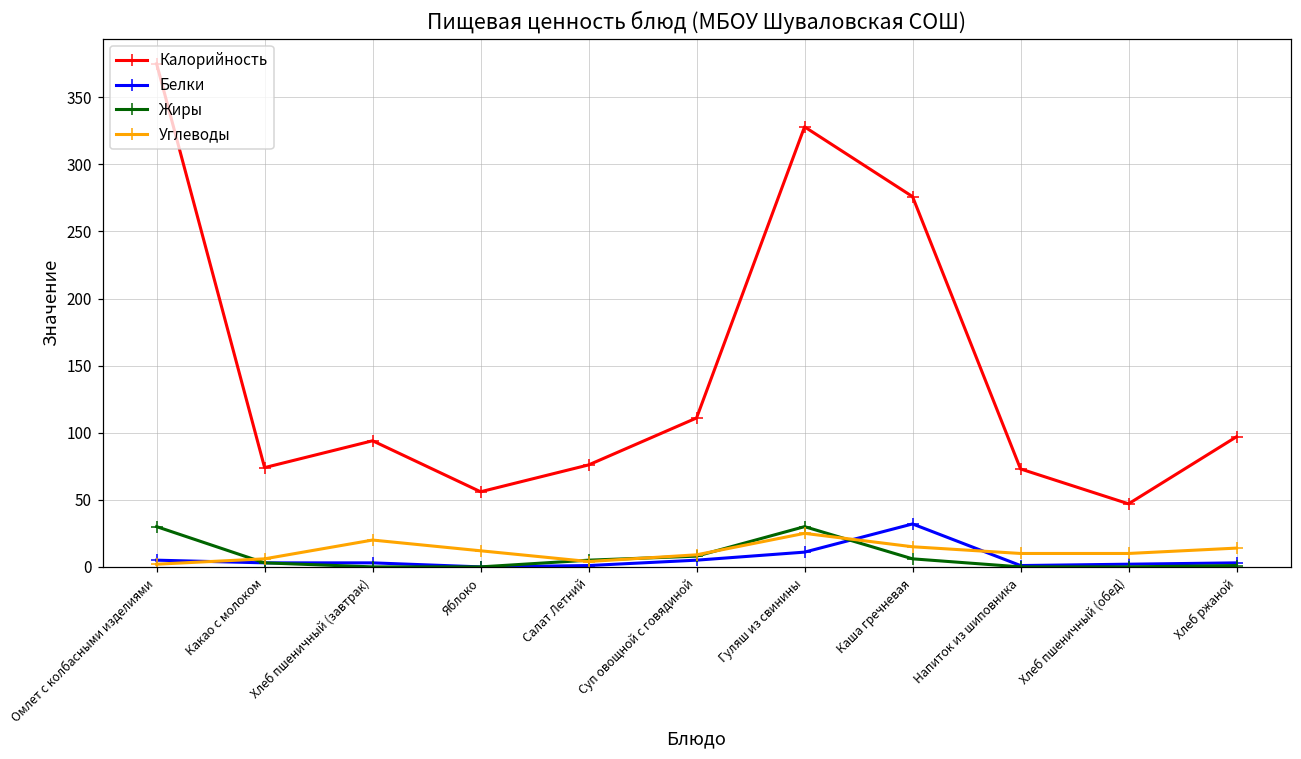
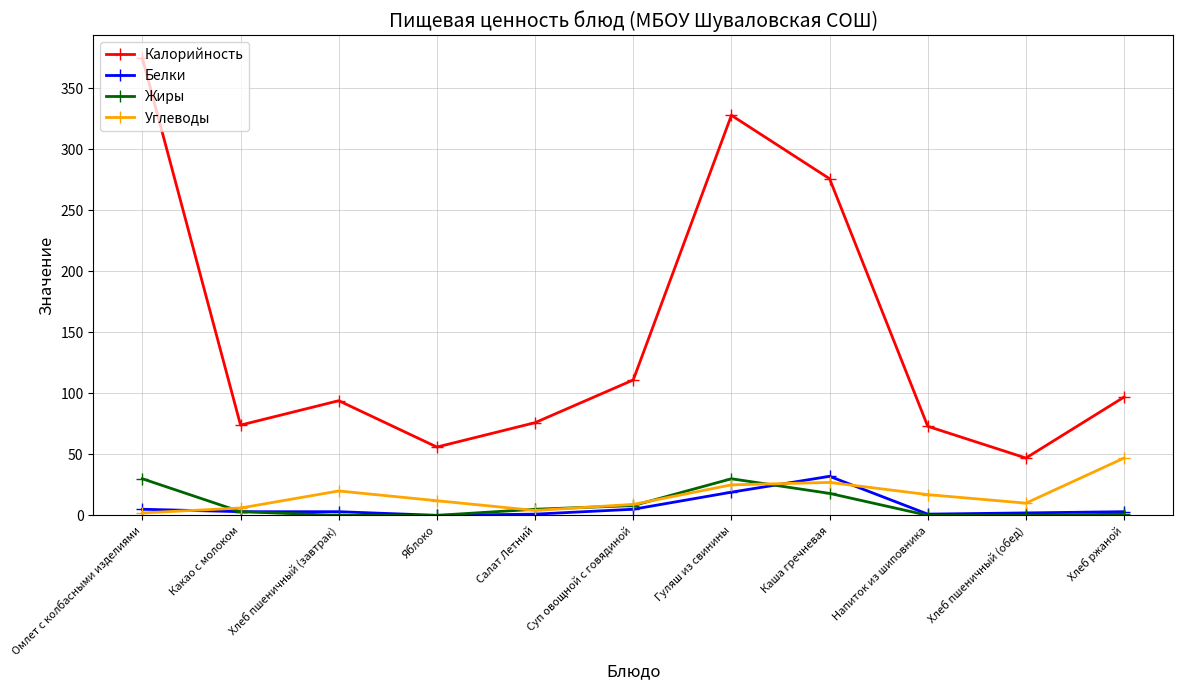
Белки, Гуляш из свинины: 11 -> 19
Жиры, Каша гречневая: 6 -> 18
Углеводы, Каша гречневая: 15 -> 27
Углеводы, Напиток из шиповника: 10 -> 17
Углеводы, Хлеб ржаной: 14 -> 47
